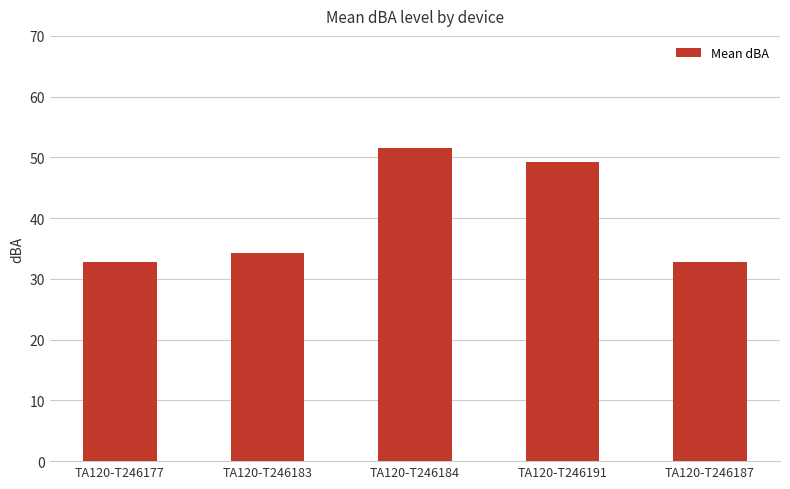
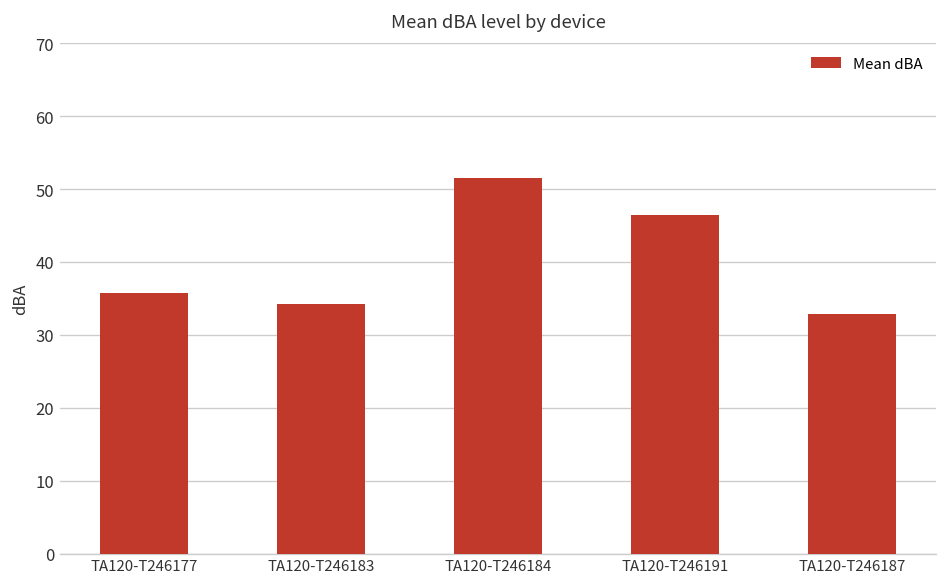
TA120-T246177: 33 -> 36
TA120-T246191: 49 -> 46
